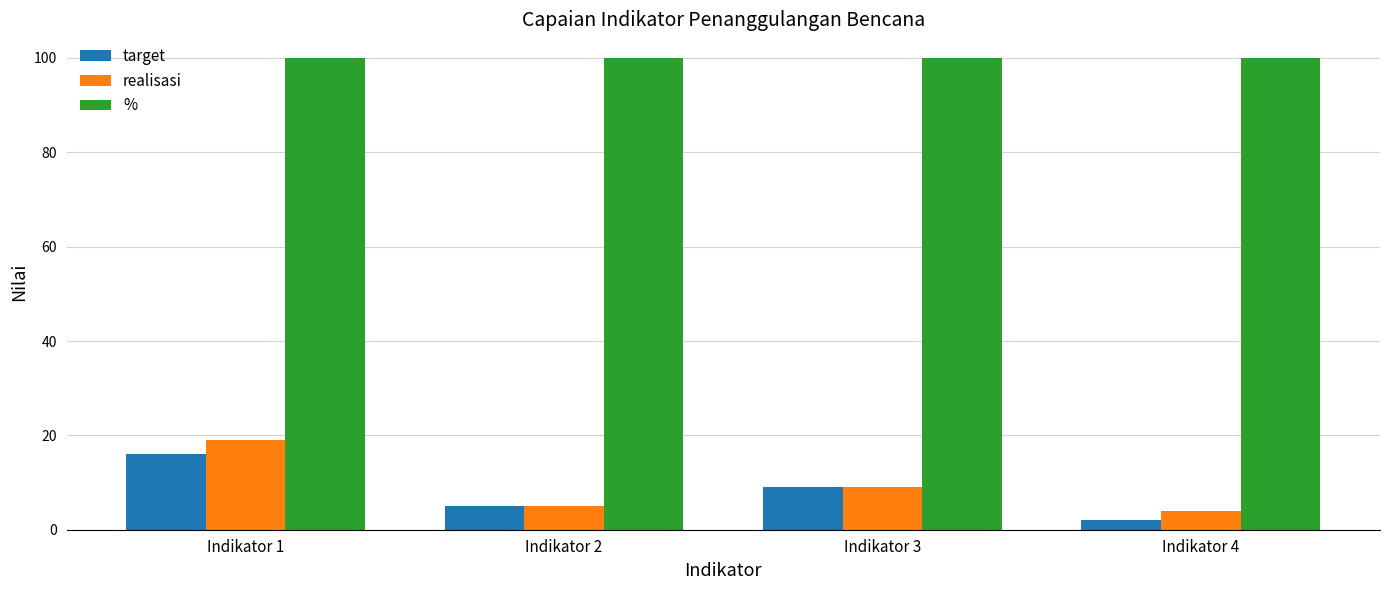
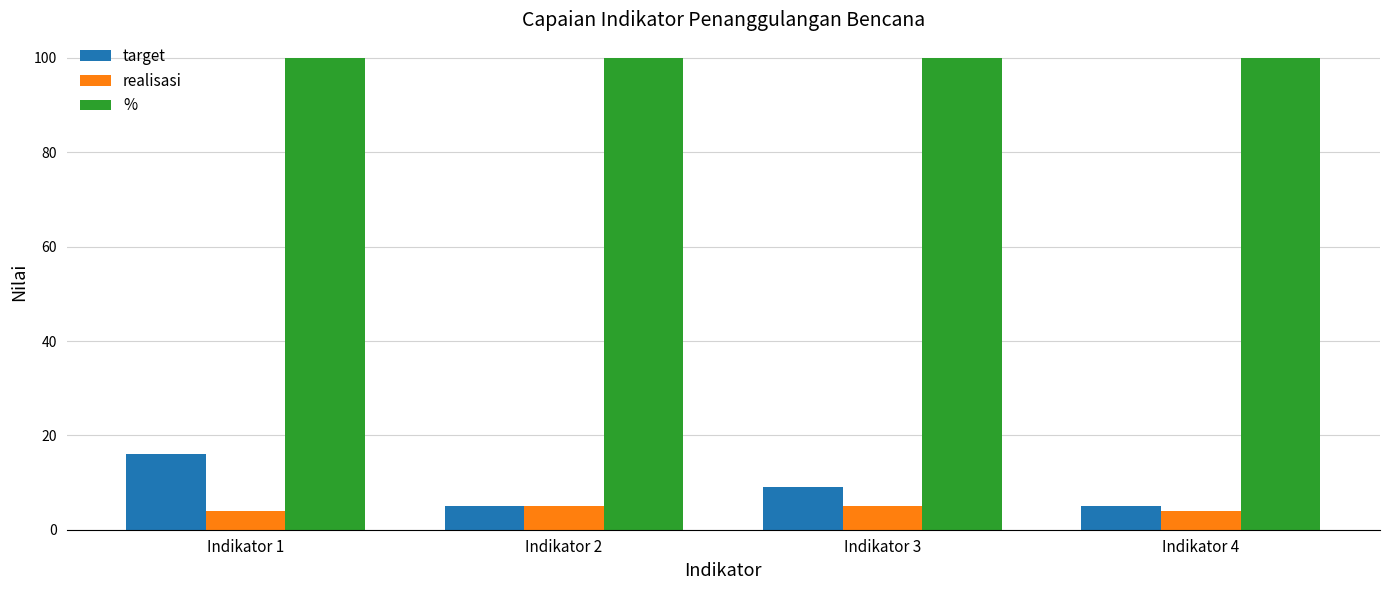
realisasi, Indikator 1: 19 -> 4
realisasi, Indikator 3: 9 -> 5
target, Indikator 4: 2 -> 5
